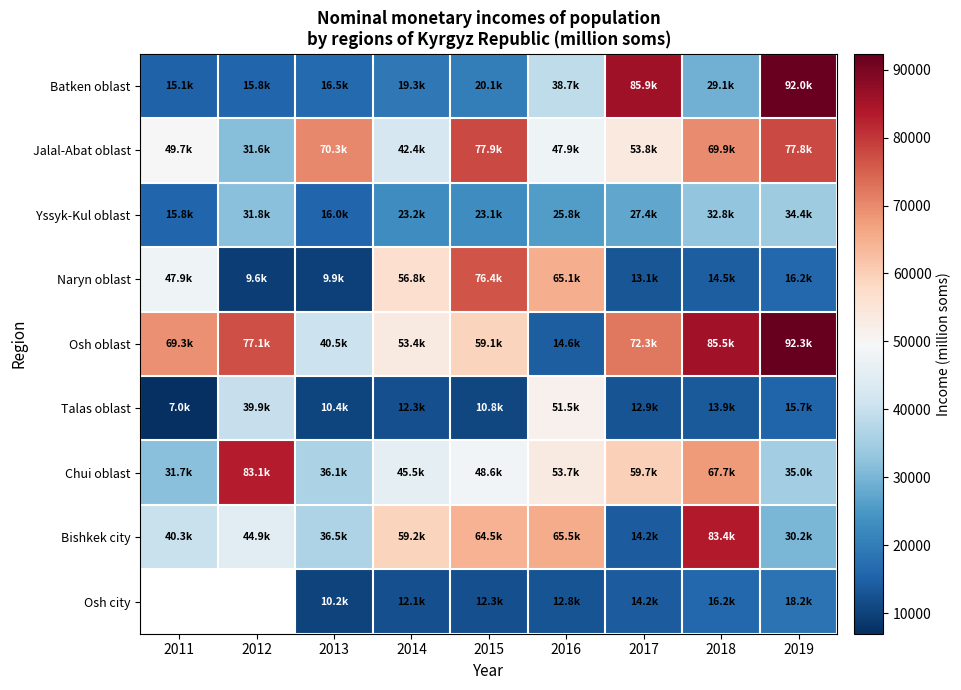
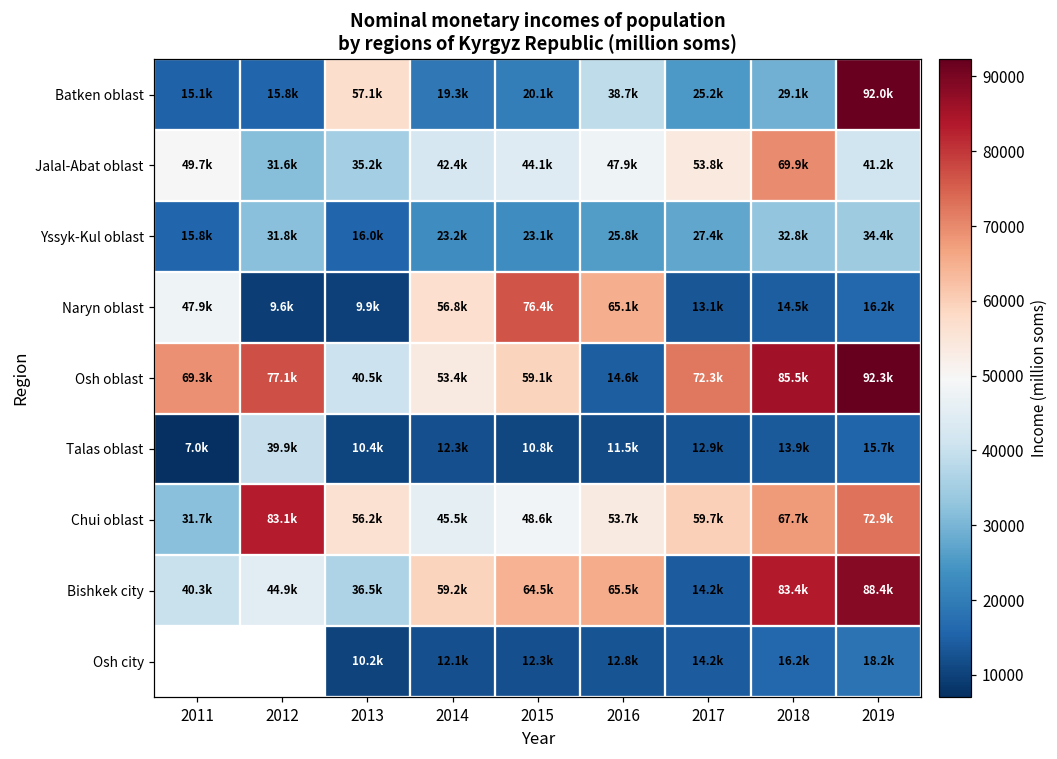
Batken oblast, 2013: 16.5k -> 57.1k
Batken oblast, 2017: 85.9k -> 25.2k
Jalal-Abat oblast, 2013: 70.3k -> 35.2k
Jalal-Abat oblast, 2015: 77.9k -> 44.1k
Jalal-Abat oblast, 2019: 77.8k -> 41.2k
Talas oblast, 2016: 51.5k -> 11.5k
Chui oblast, 2013: 36.1k -> 56.2k
Chui oblast, 2019: 35.0k -> 72.9k
Bishkek city, 2019: 30.2k -> 88.4k
